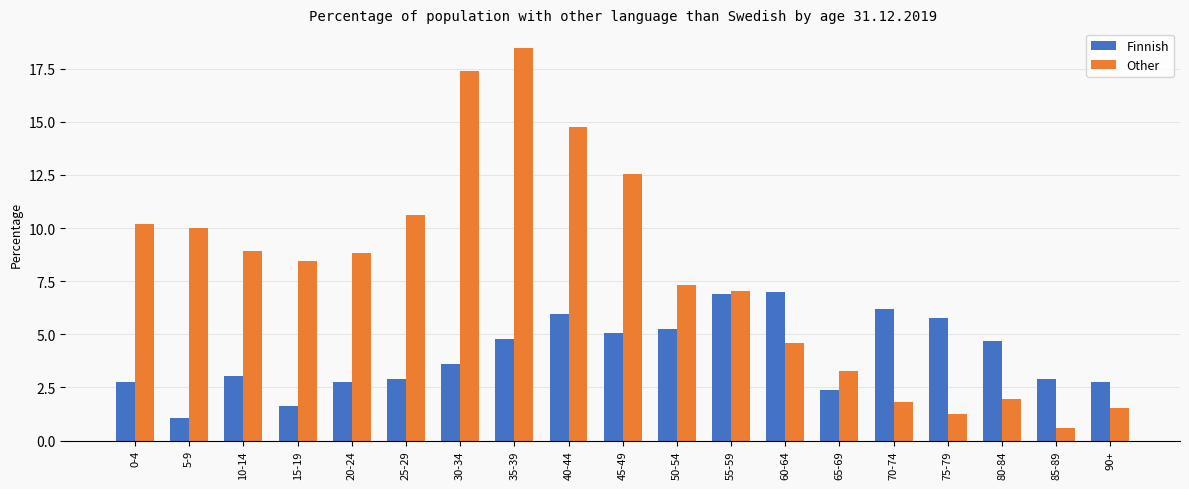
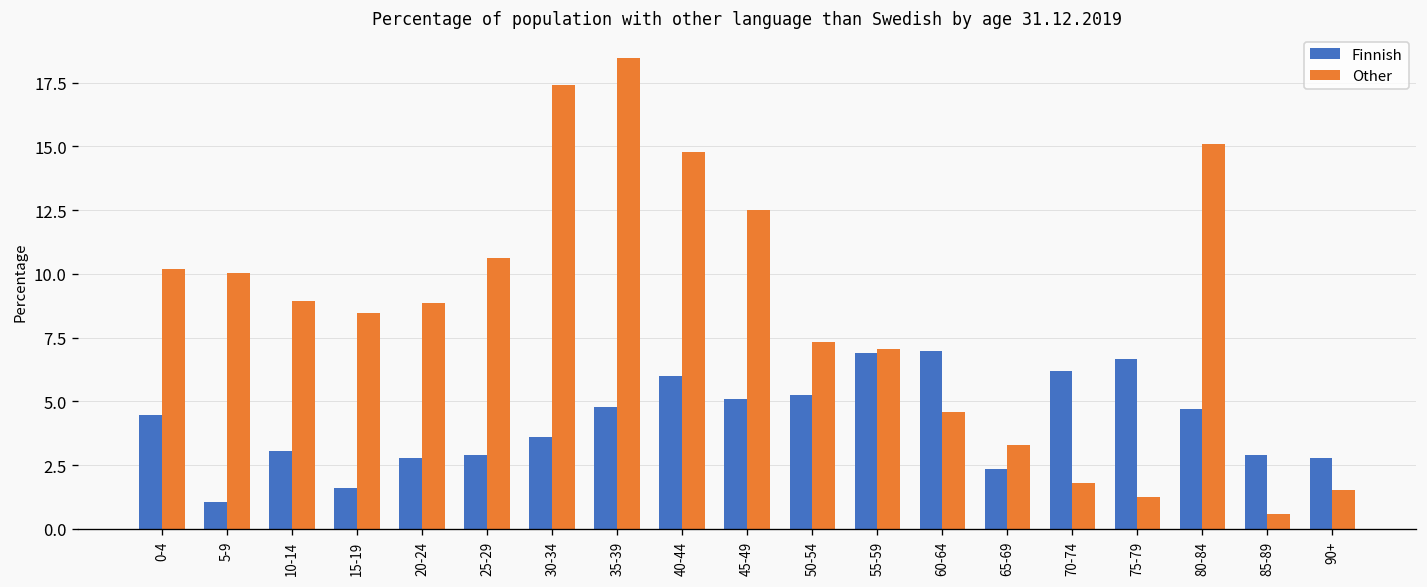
Finnish, 0-4: 2.8 -> 4.4
Finnish, 75-79: 5.7 -> 6.6
Other, 80-84: 2.0 -> 15.1
